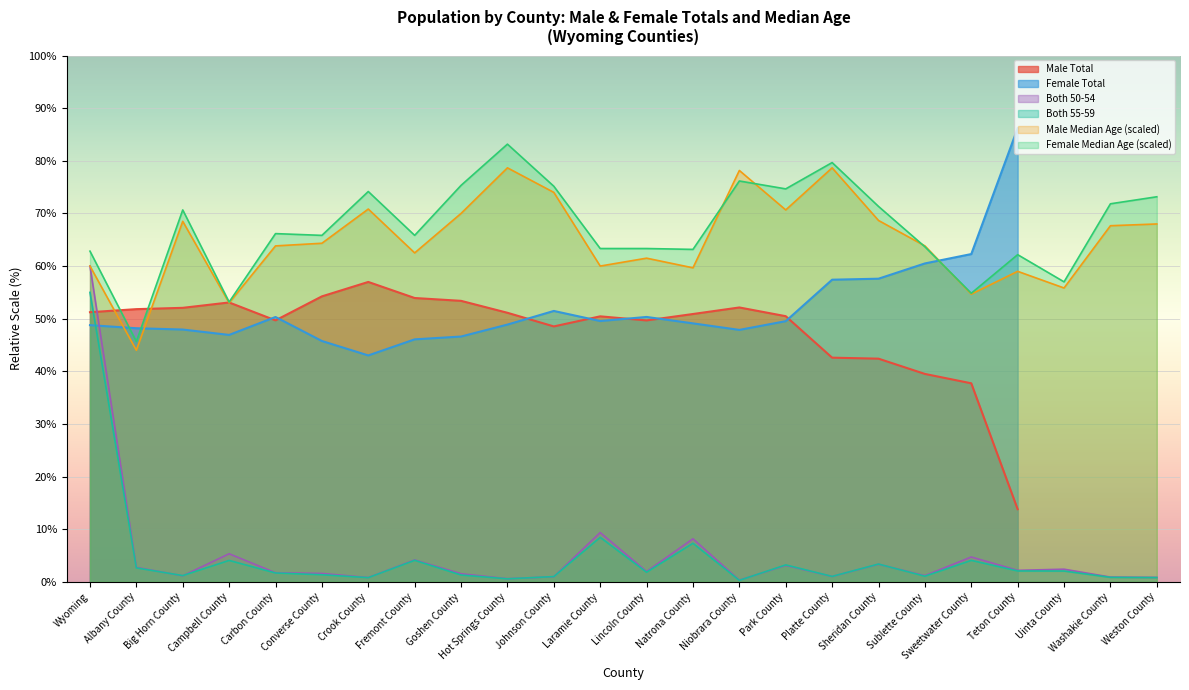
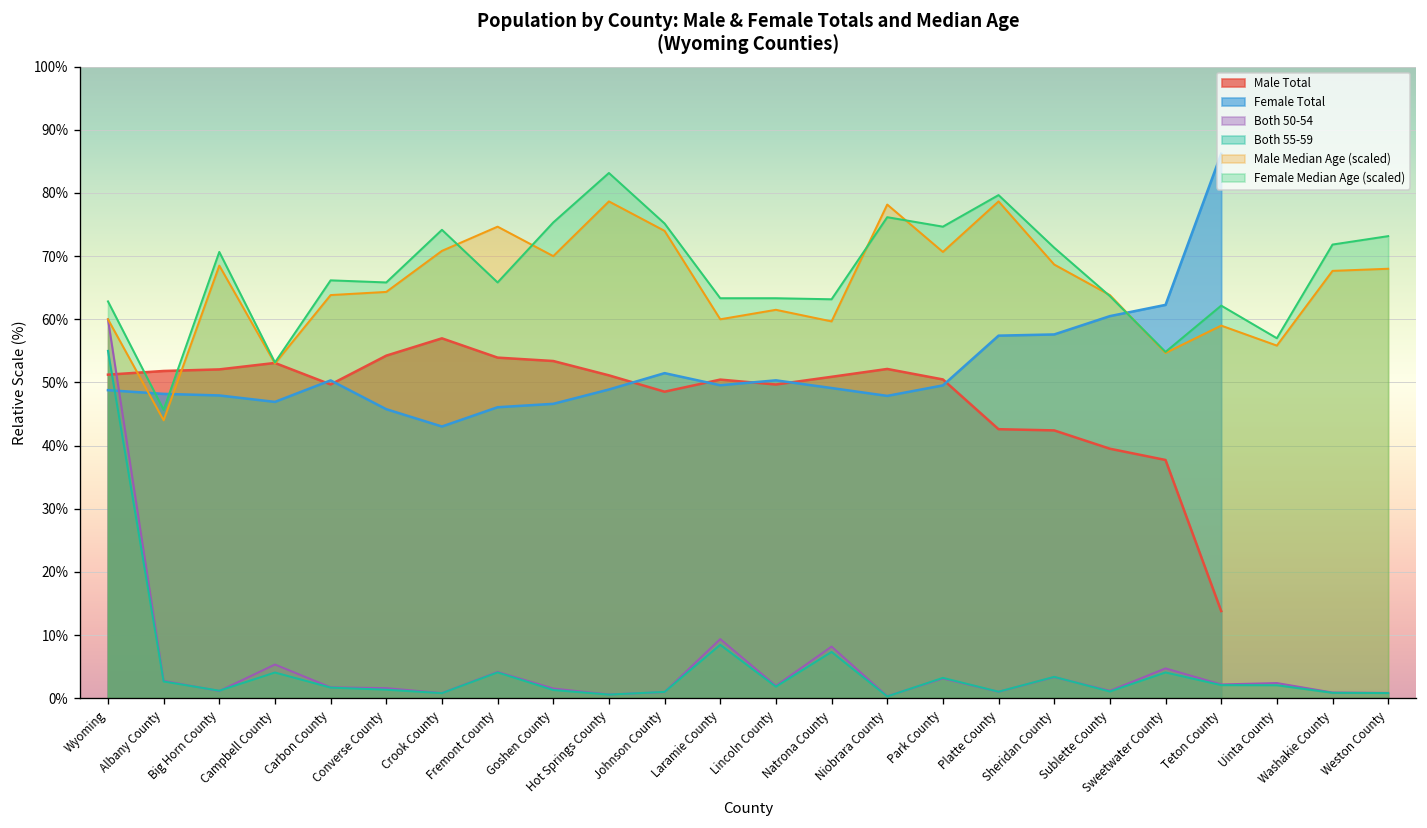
Male Median Age (scaled), Fremont County: 63% -> 75%
